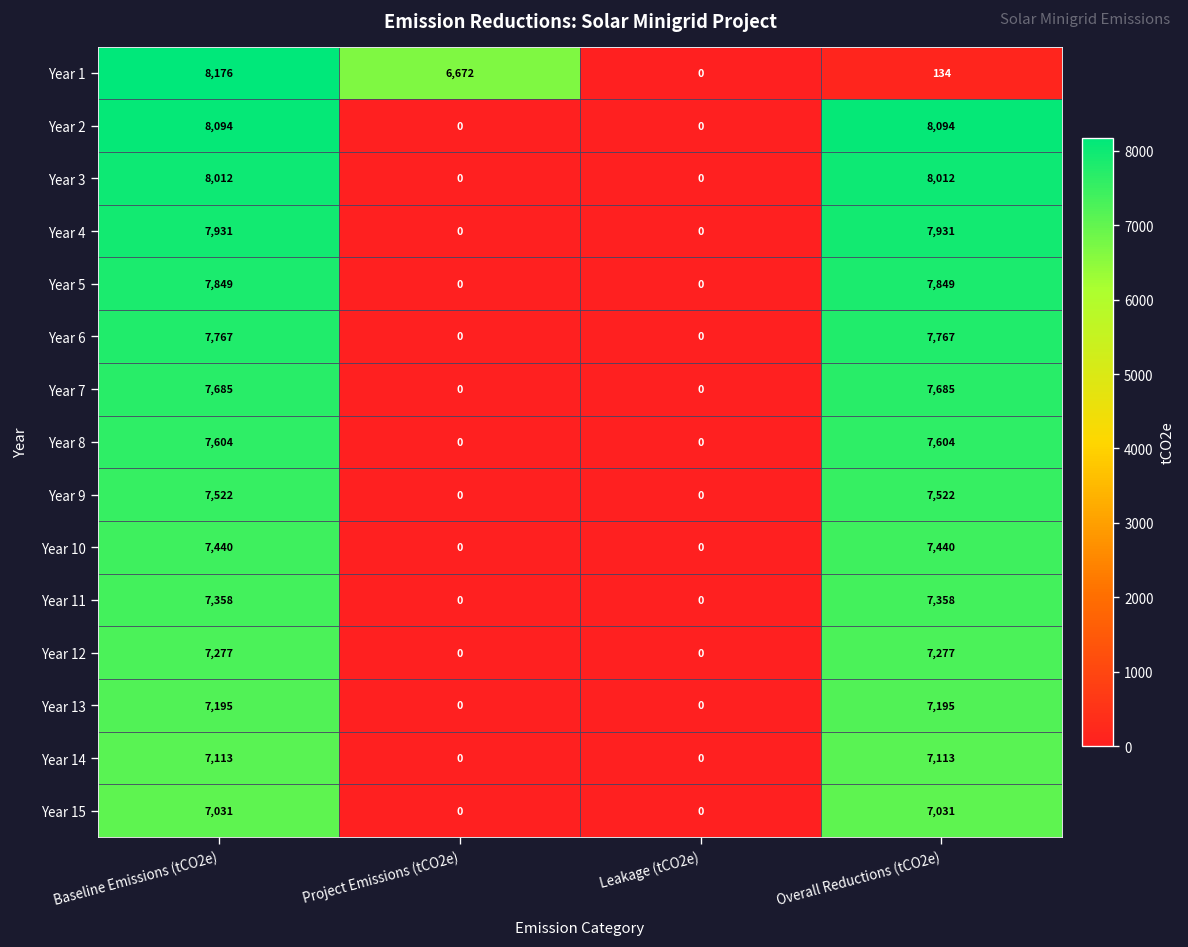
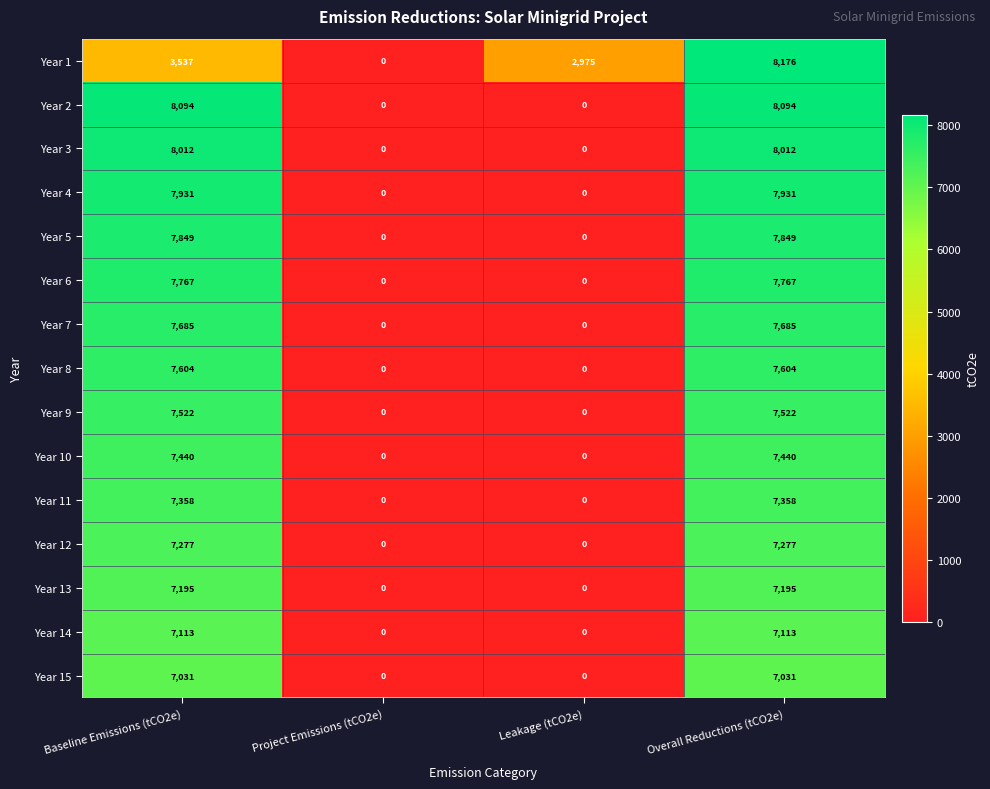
Year 1, Baseline Emissions (tCO2e): 8,176 -> 3,537
Year 1, Project Emissions (tCO2e): 6,672 -> 0
Year 1, Leakage (tCO2e): 0 -> 2,975
Year 1, Overall Reductions (tCO2e): 134 -> 8,176
